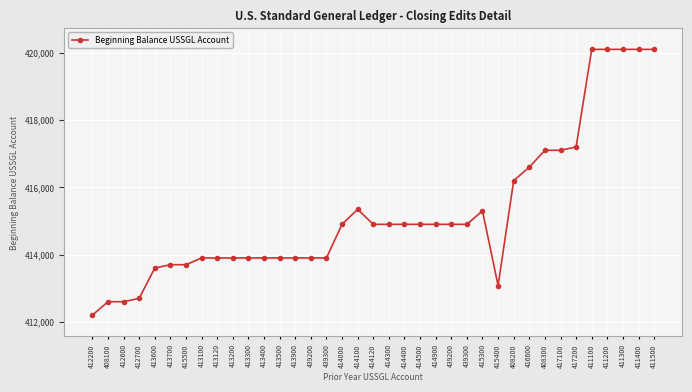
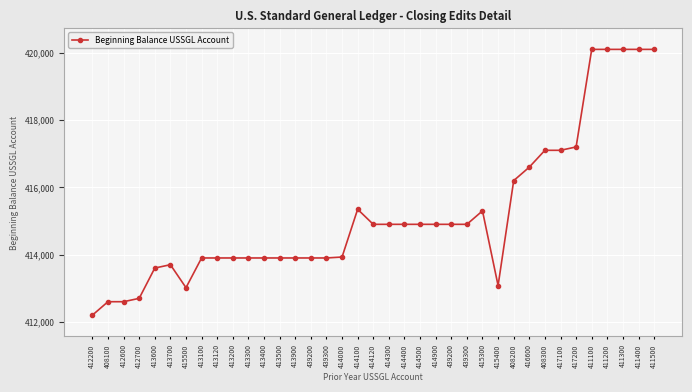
415500: 413,700 -> 413,000
414000: 414,900 -> 413,900
